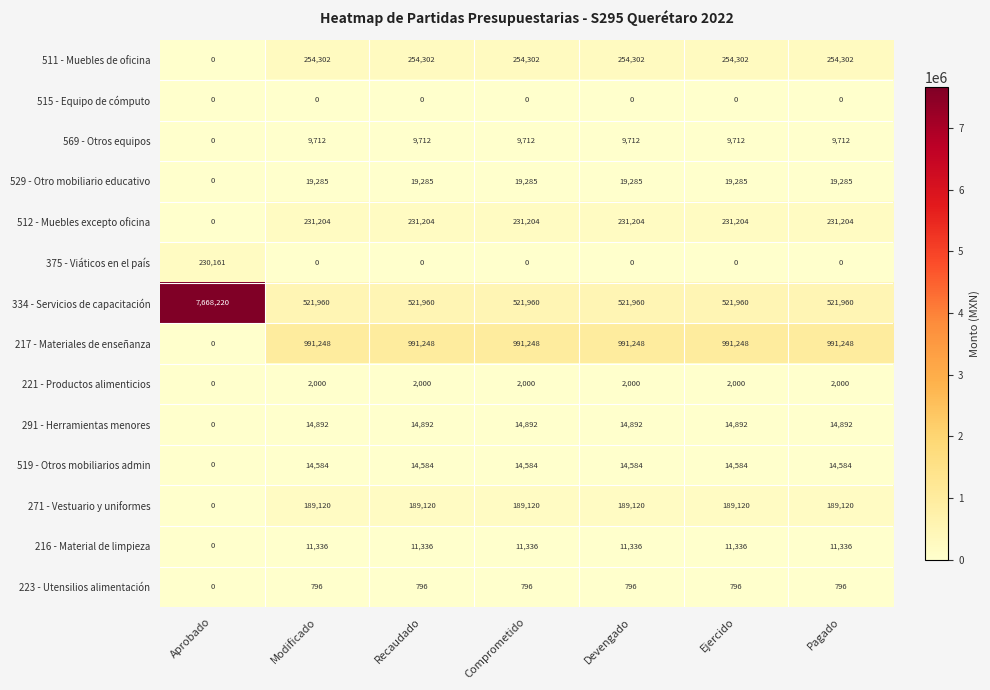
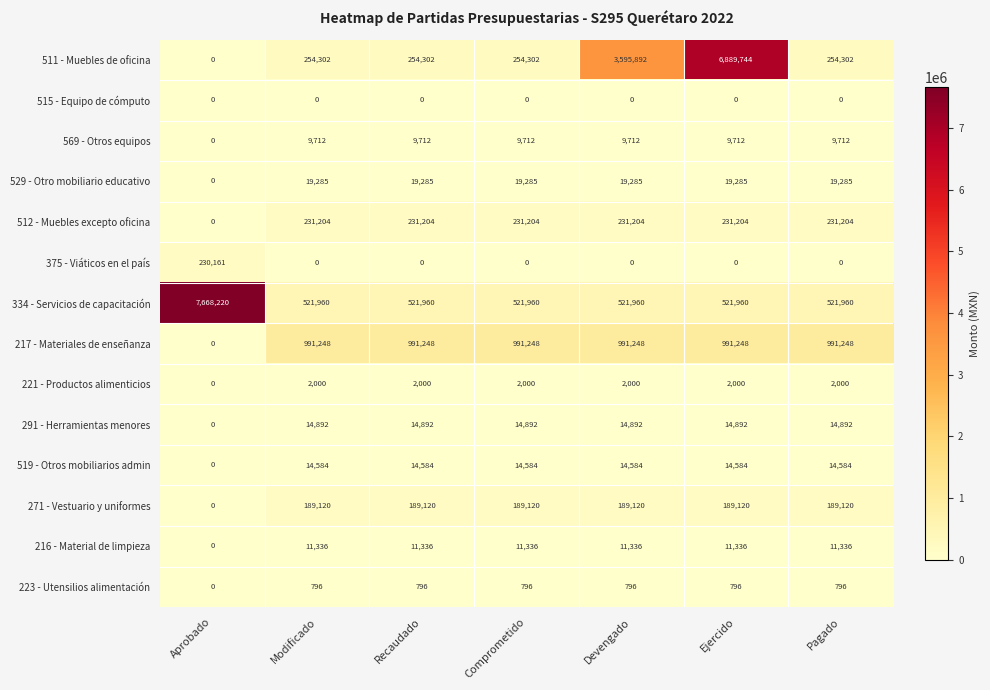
511 - Muebles de oficina, Devengado: 254,302 -> 3,595,892
511 - Muebles de oficina, Ejercido: 254,302 -> 6,889,744
